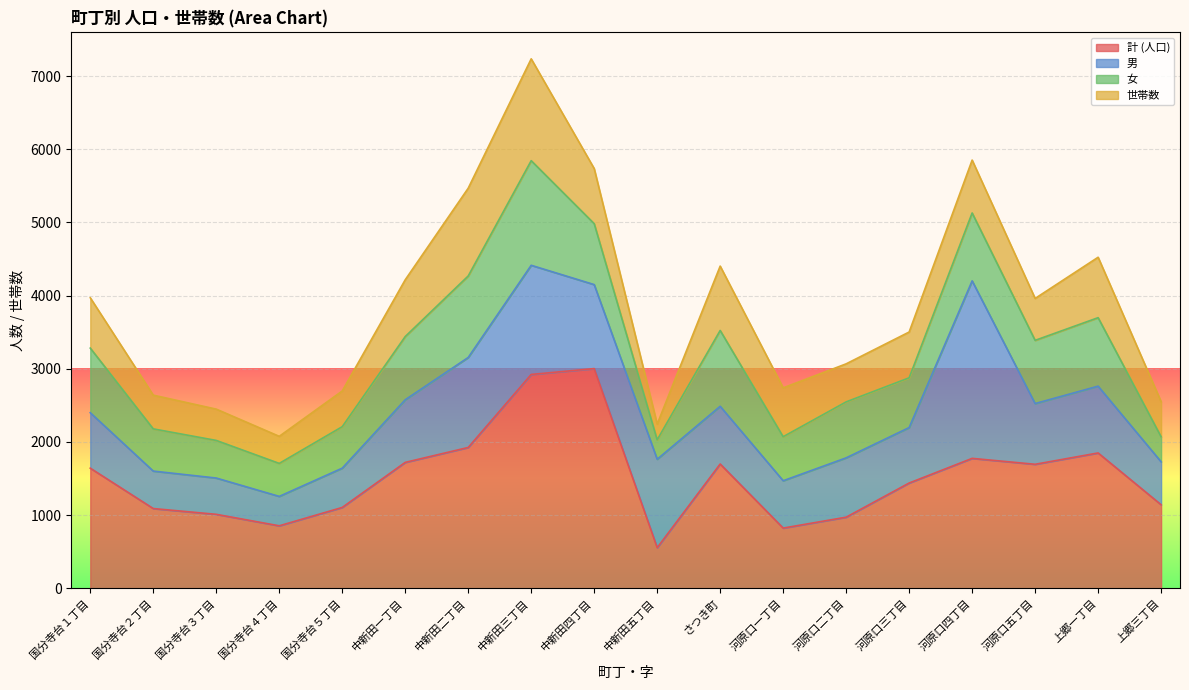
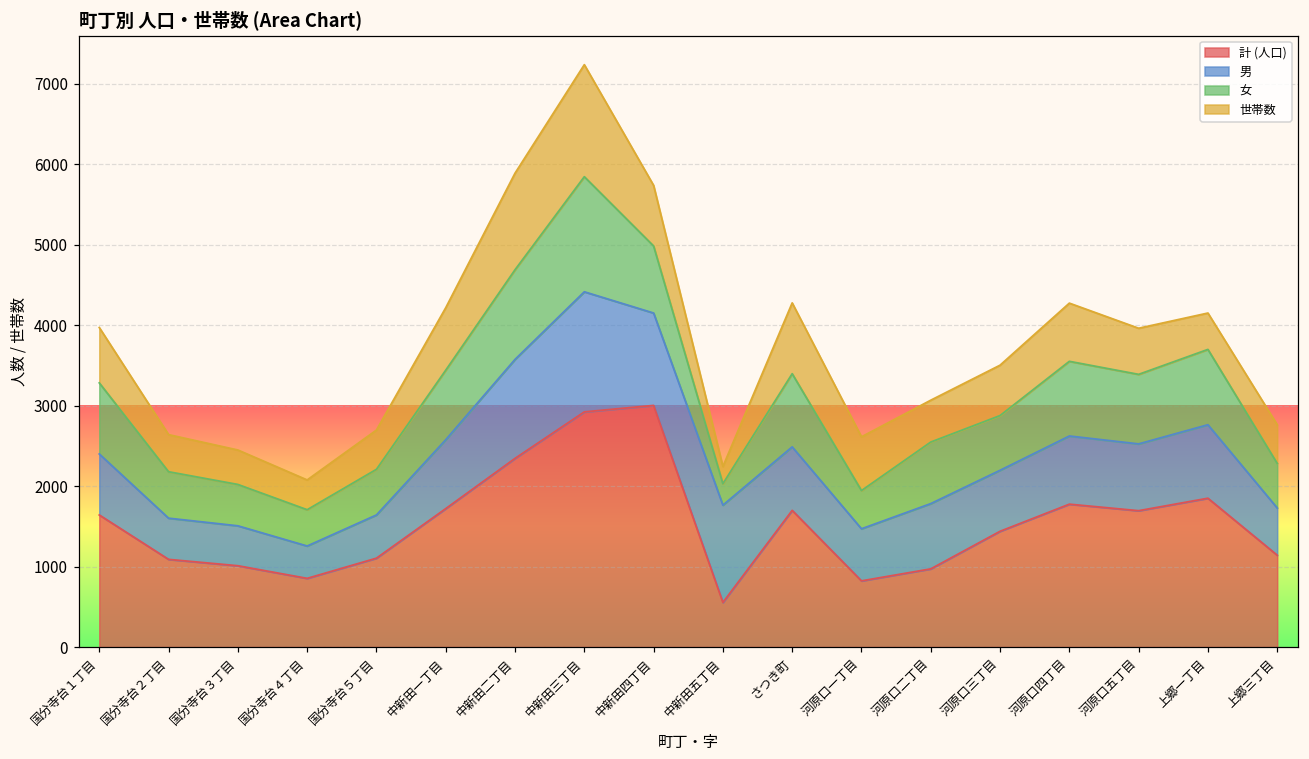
計 (人口), 中新田二丁目: 1900 -> 2300
女, さつき町: 1000 -> 900
女, 河原口一丁目: 600 -> 500
男, 河原口四丁目: 2400 -> 800
世帯数, 上郷一丁目: 800 -> 500
女, 上郷三丁目: 300 -> 600
